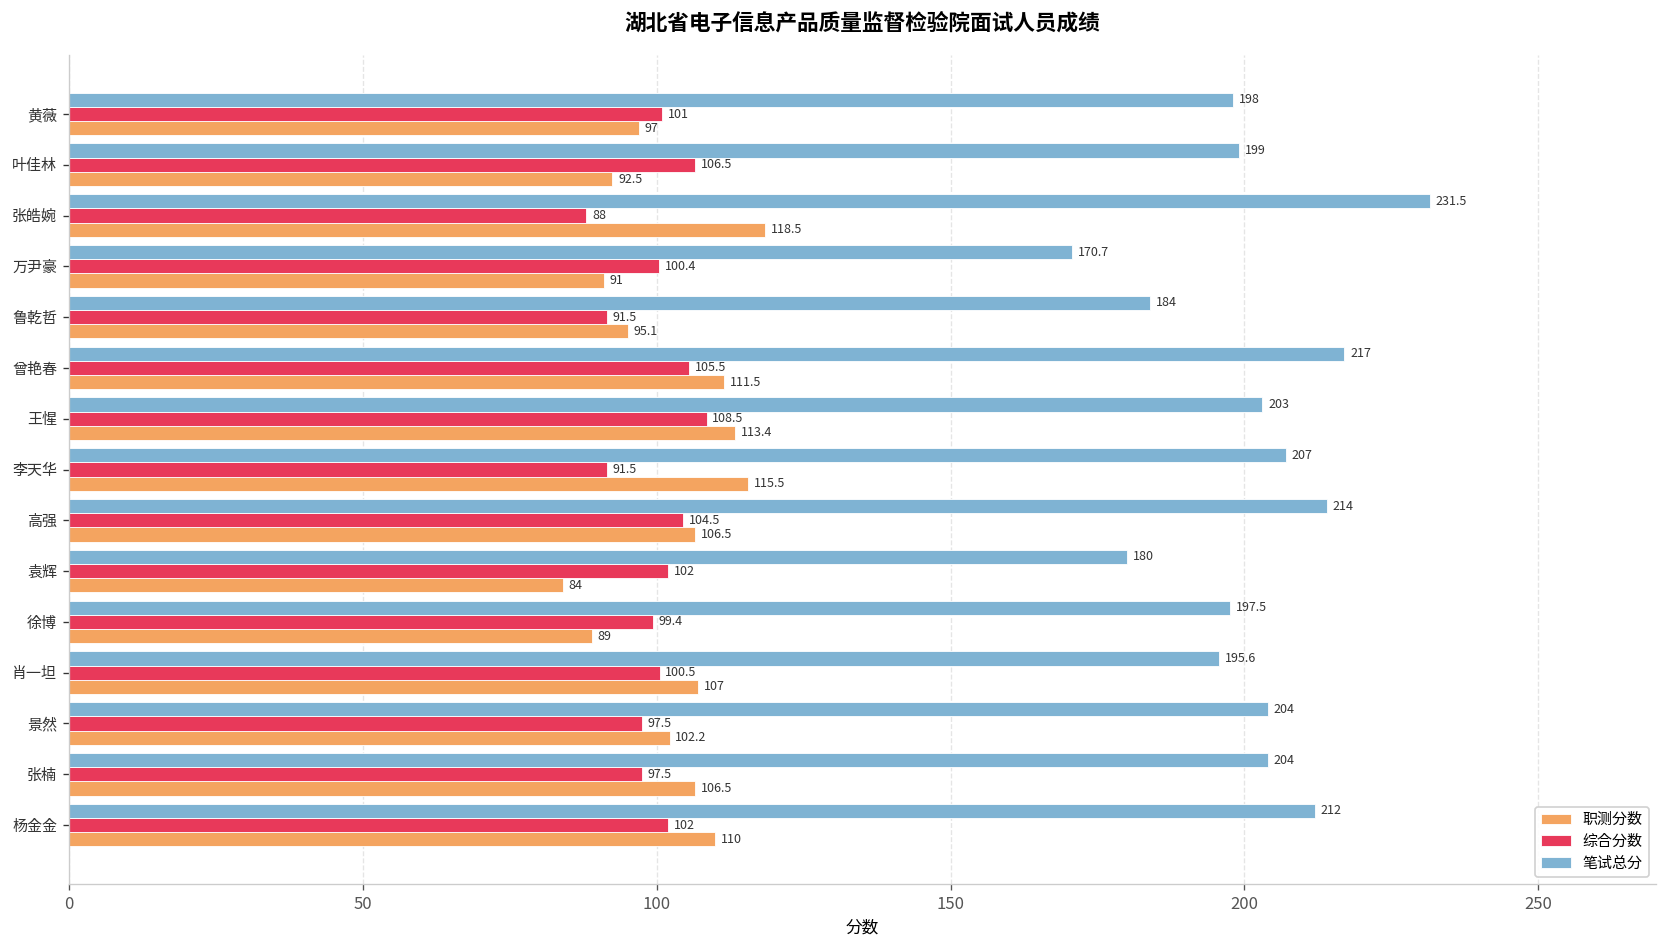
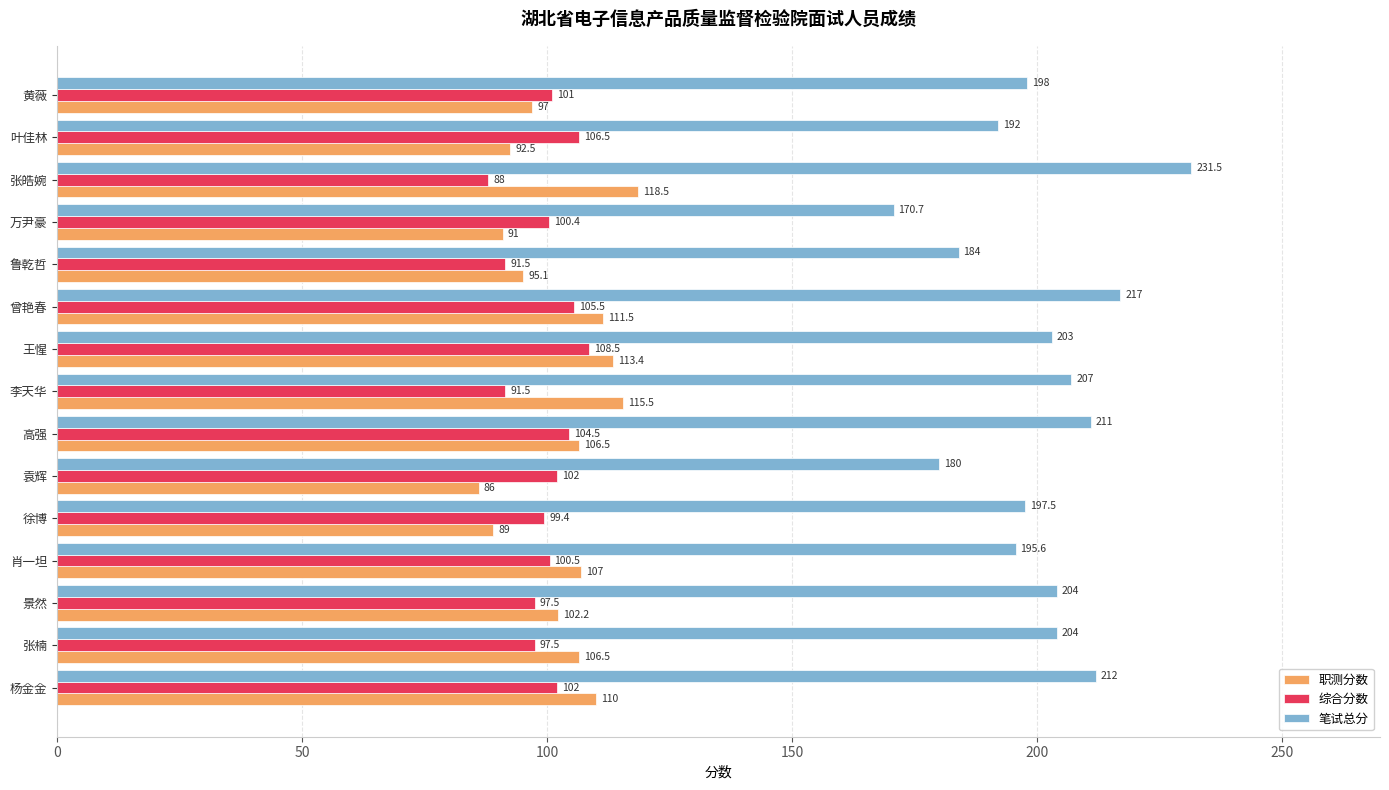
笔试总分, 叶佳林: 199 -> 192
笔试总分, 高强: 214 -> 211
职测分数, 袁辉: 84 -> 86
